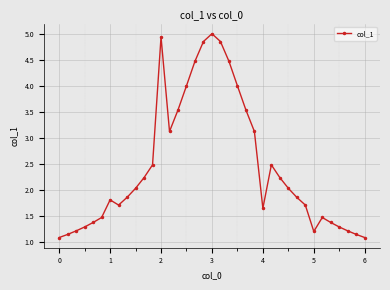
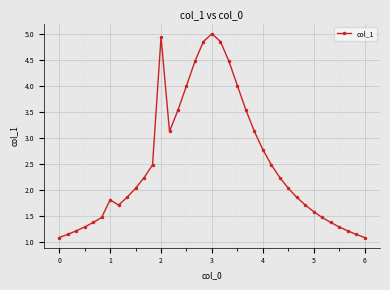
4: 1.6 -> 2.8
5: 1.2 -> 1.6
